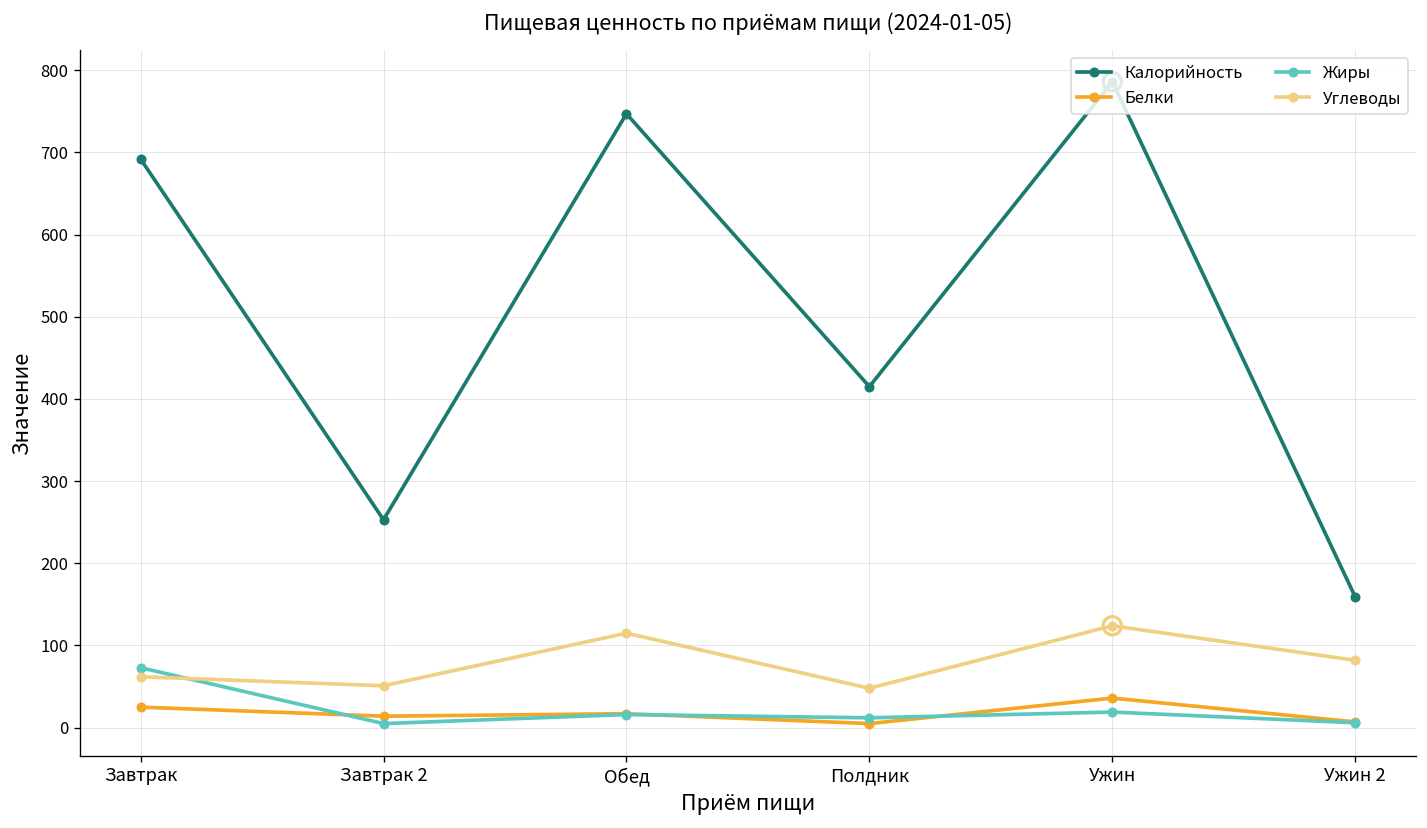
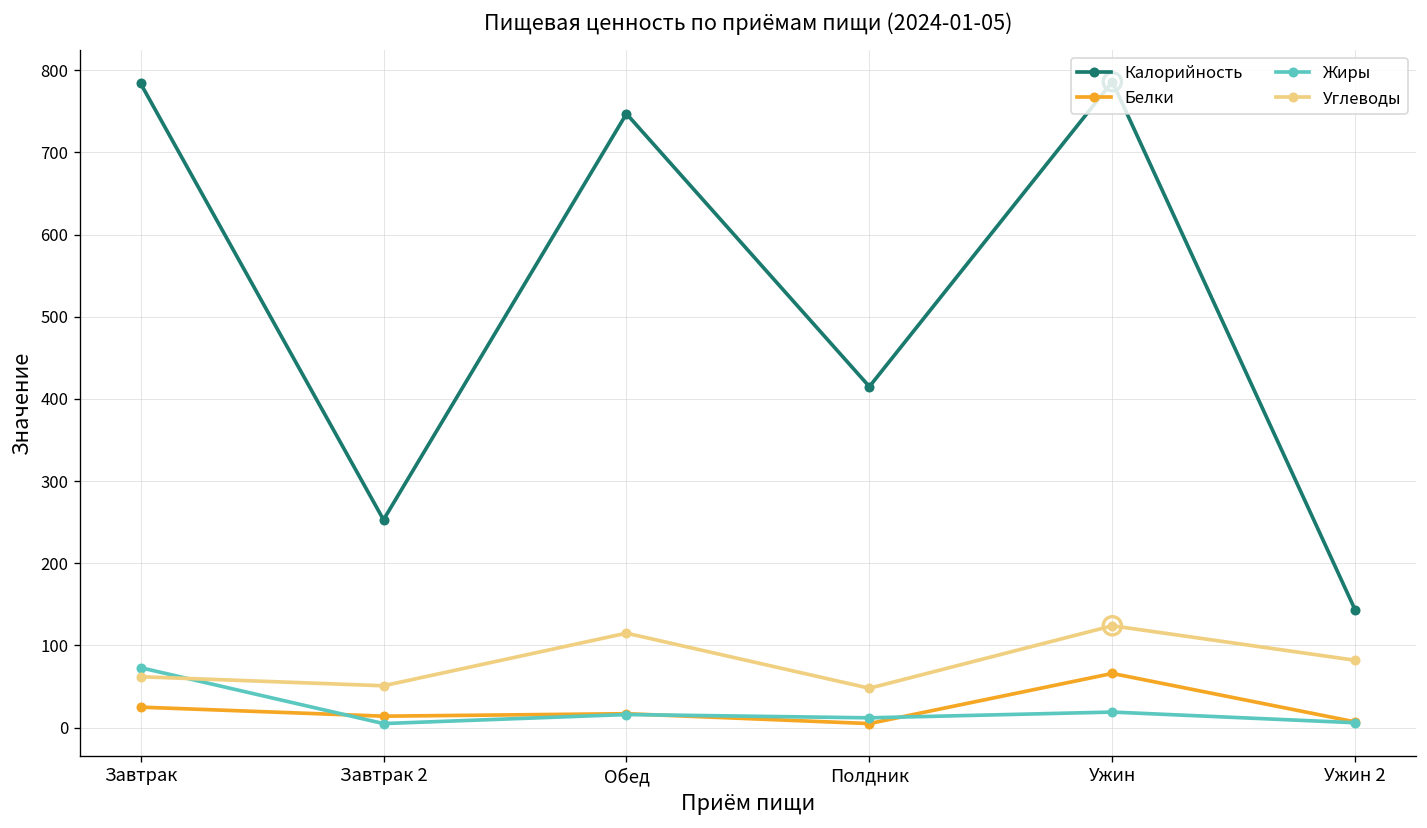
Калорийность, Завтрак: 690 -> 780
Белки, Ужин: 40 -> 70
Калорийность, Ужин 2: 160 -> 140
